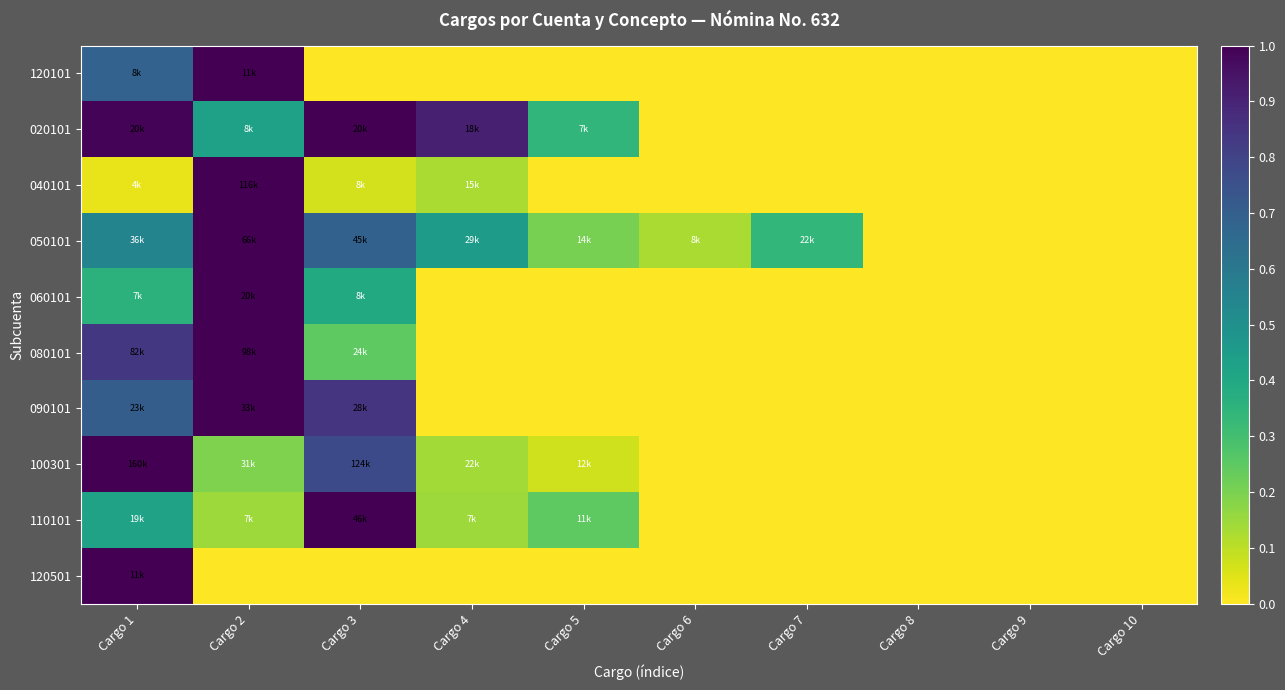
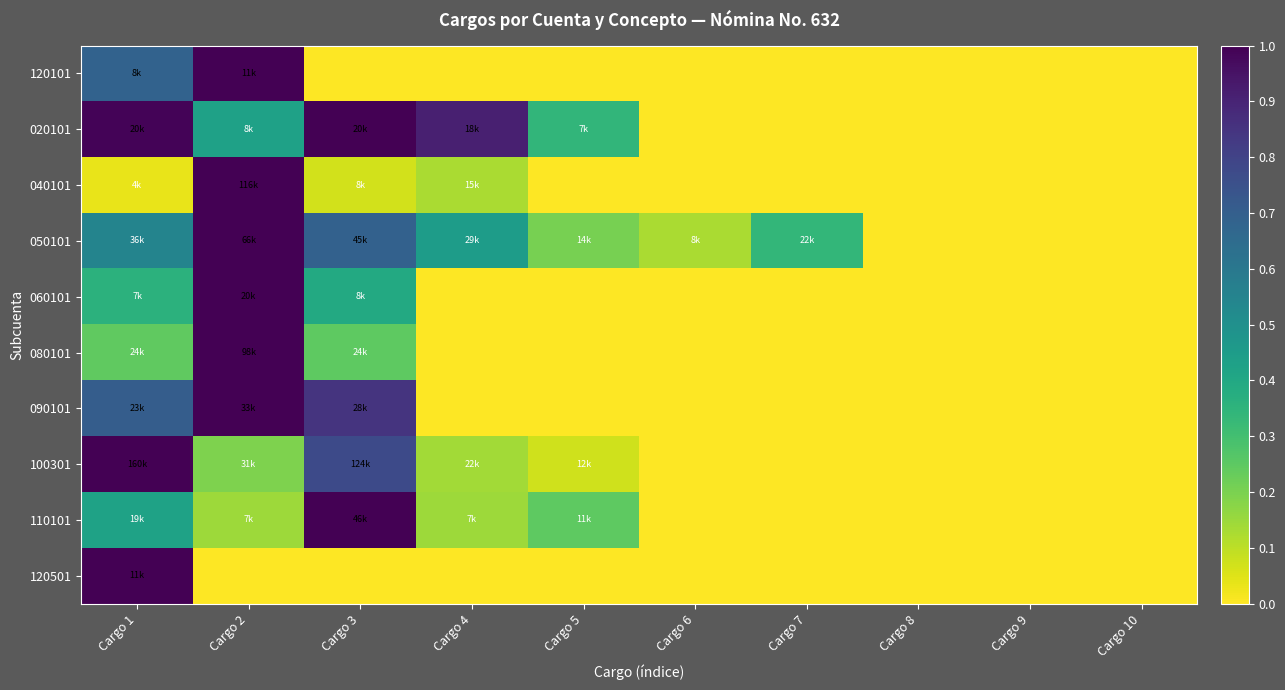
080101, Cargo 1: 82k -> 24k
